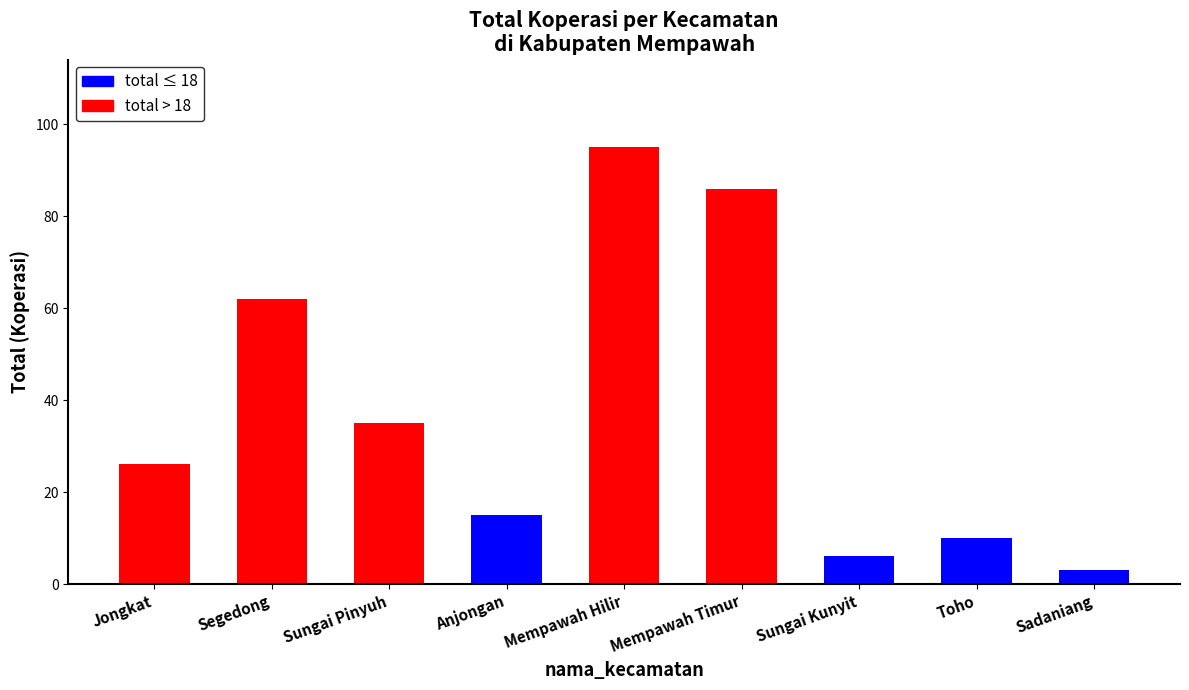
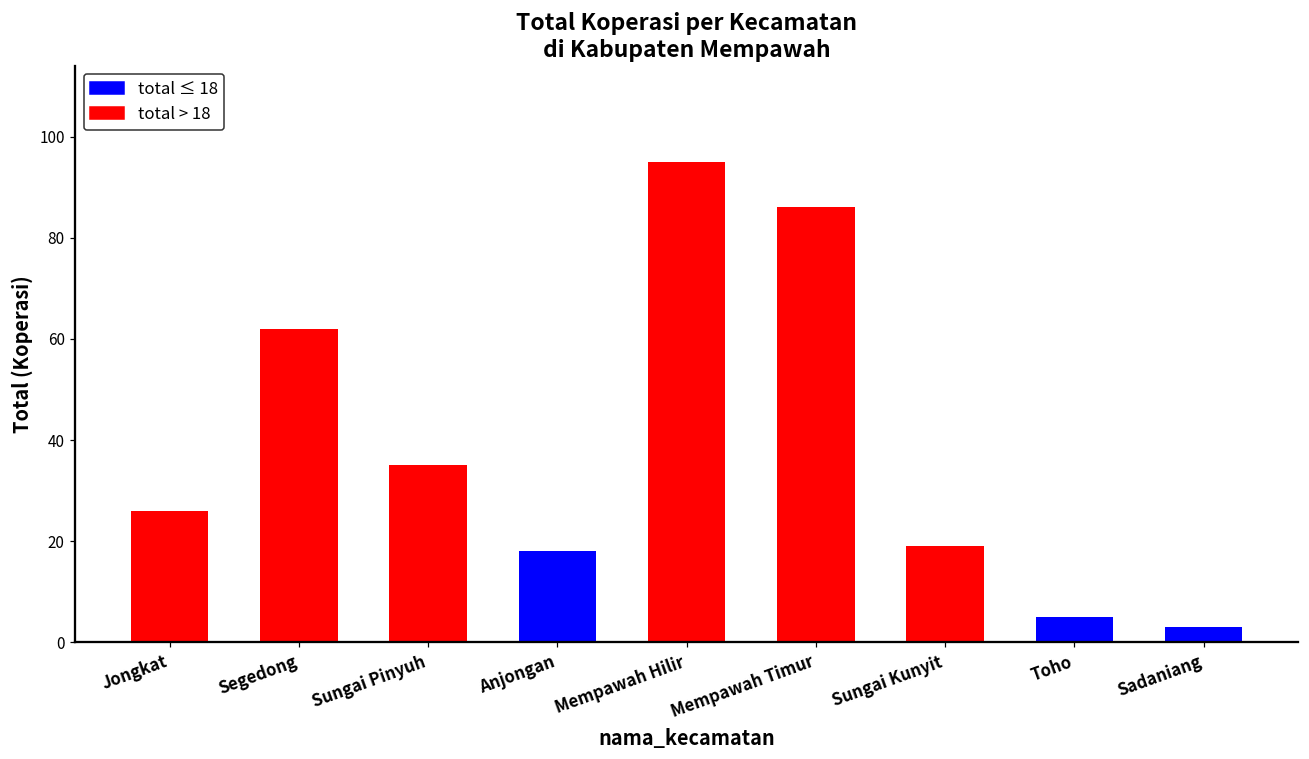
Anjongan: 15 -> 18
Sungai Kunyit: 6 -> 19
Toho: 10 -> 5
